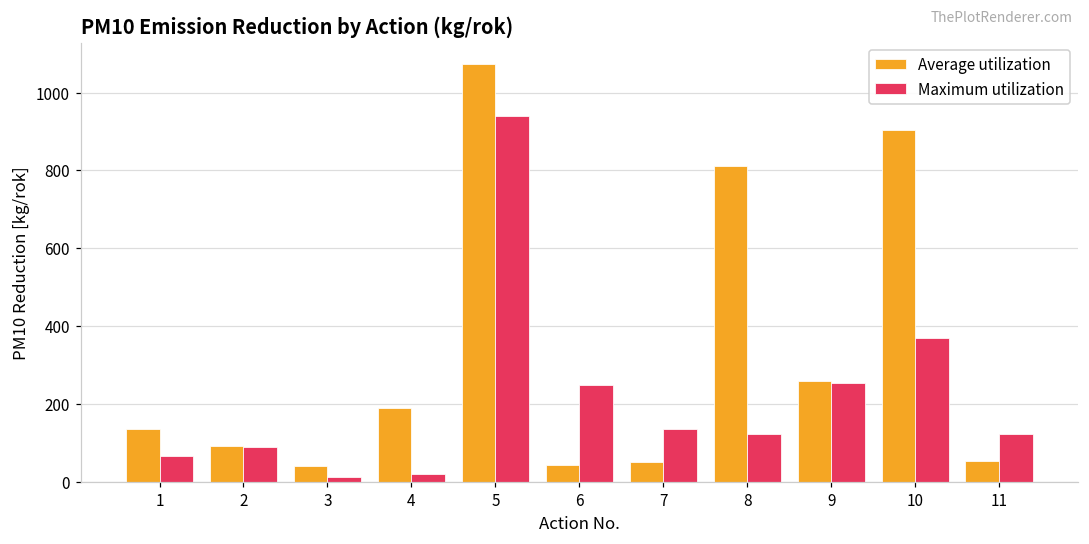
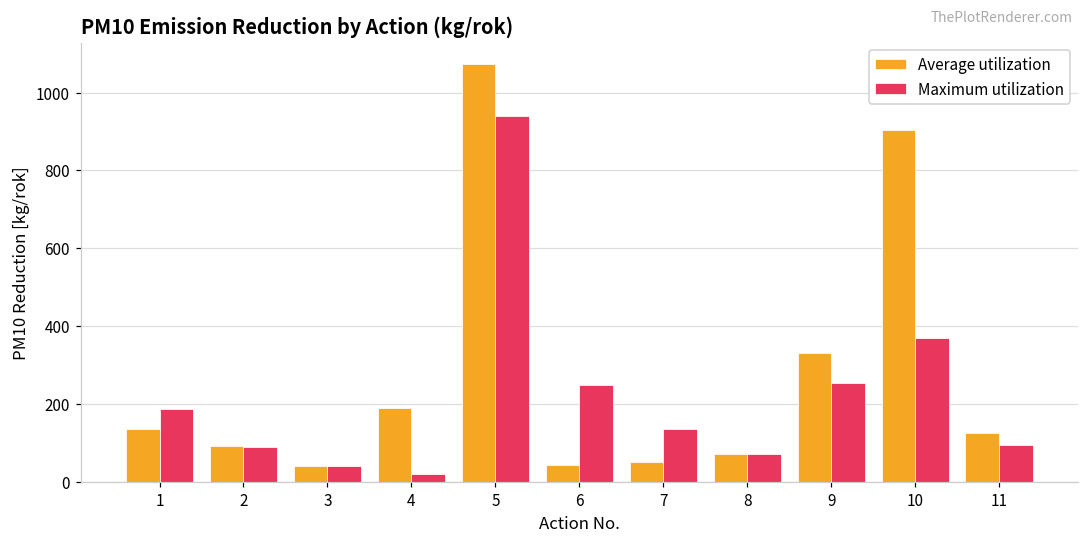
Maximum utilization, 1: 70 -> 190
Maximum utilization, 3: 10 -> 40
Average utilization, 8: 810 -> 70
Maximum utilization, 8: 120 -> 70
Average utilization, 9: 260 -> 330
Average utilization, 11: 50 -> 130
Maximum utilization, 11: 120 -> 90
